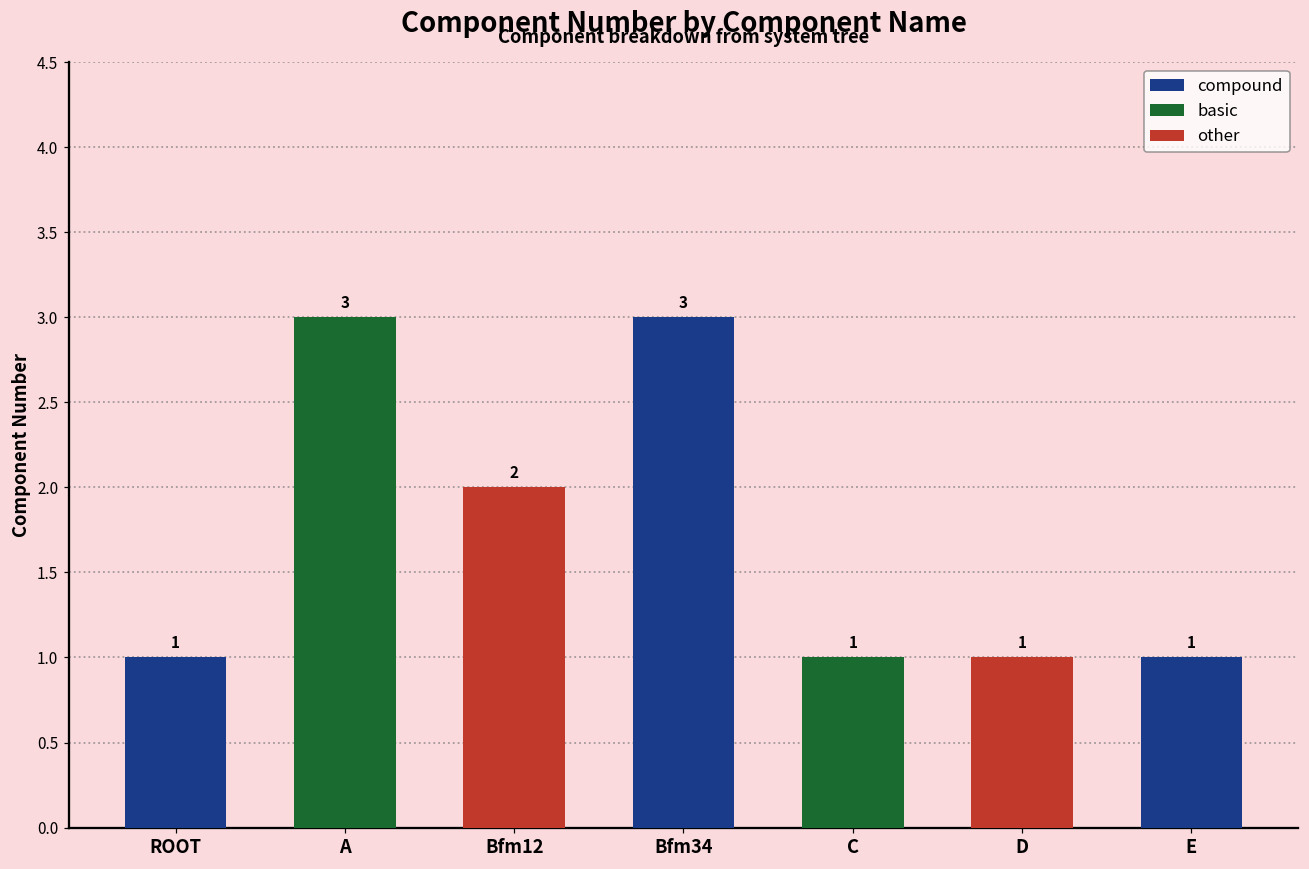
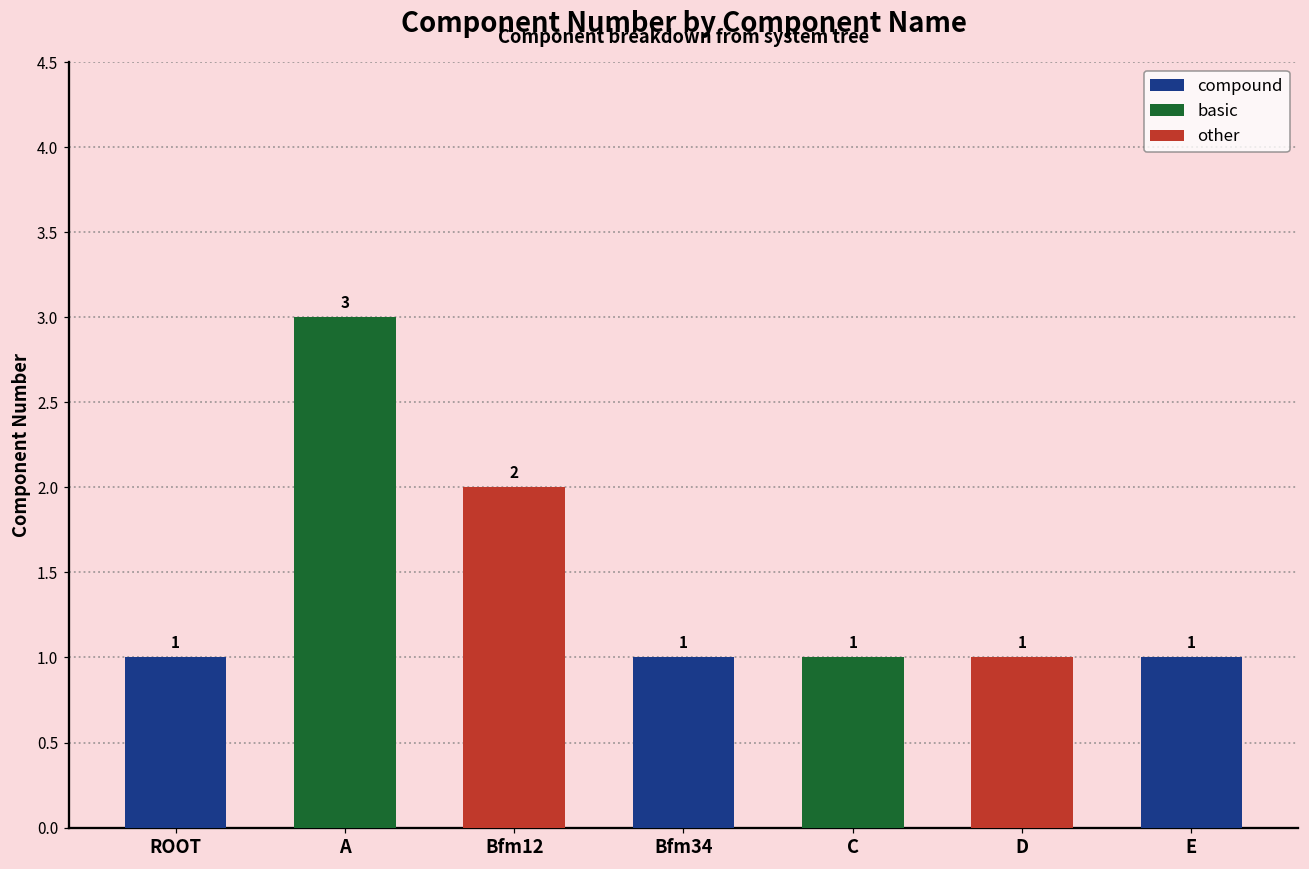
Bfm34: 3 -> 1
